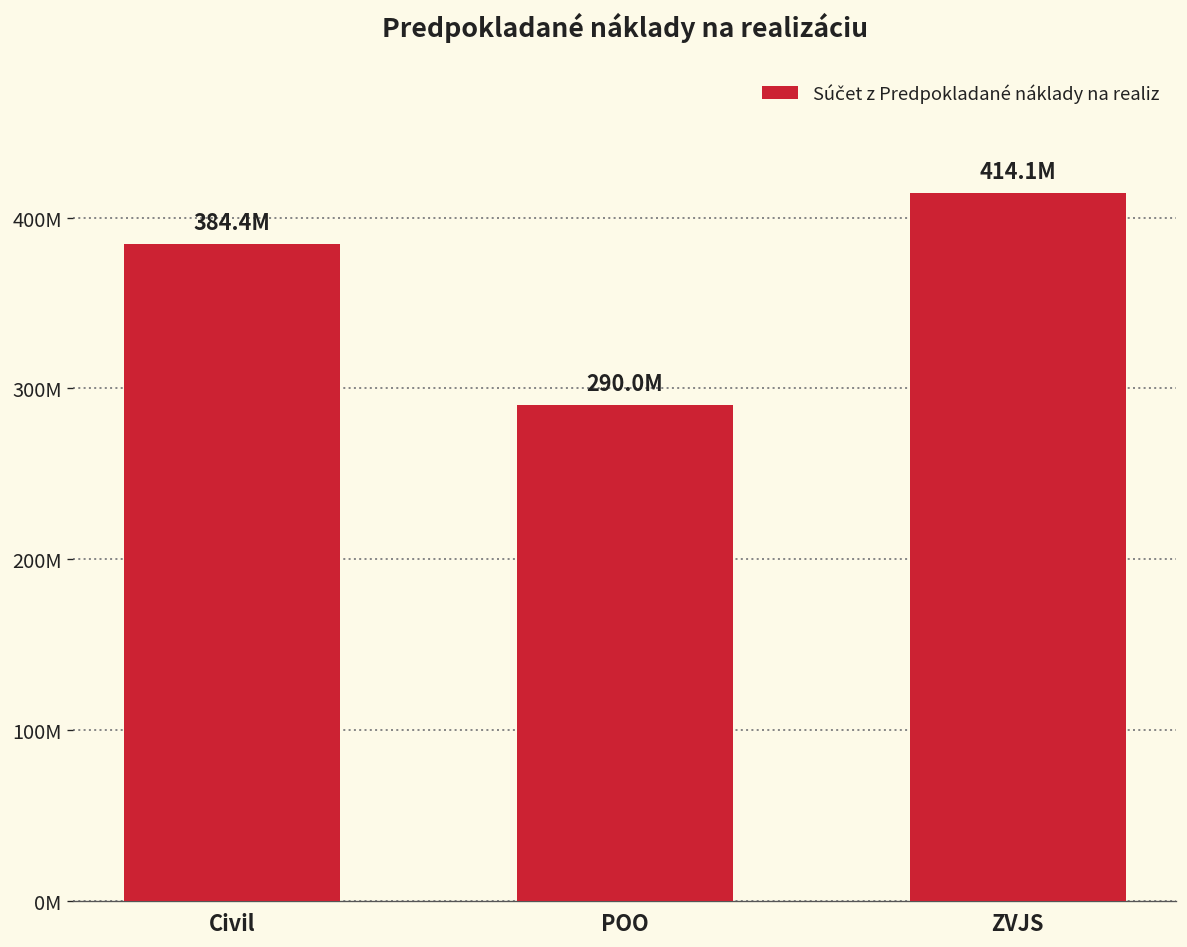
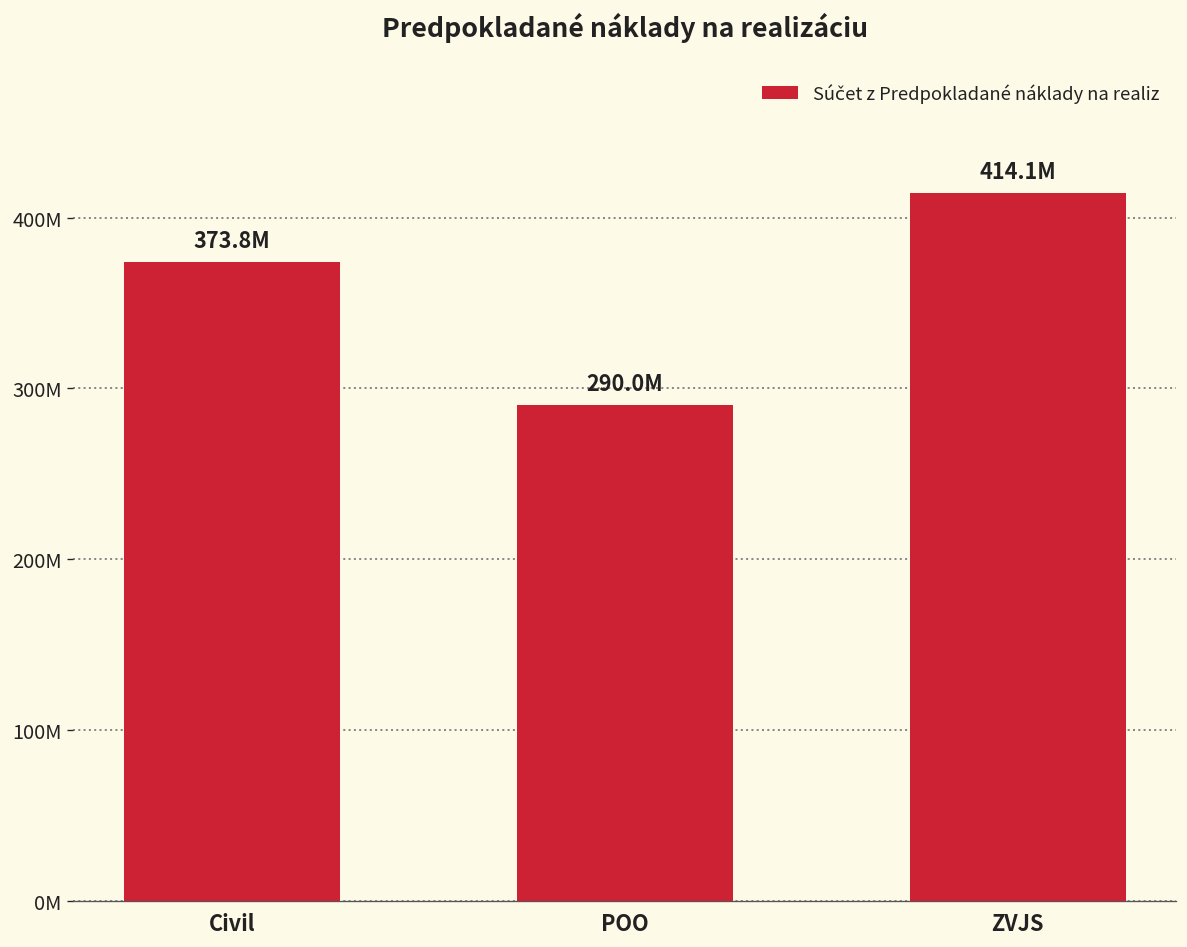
Civil: 384.4M -> 373.8M
